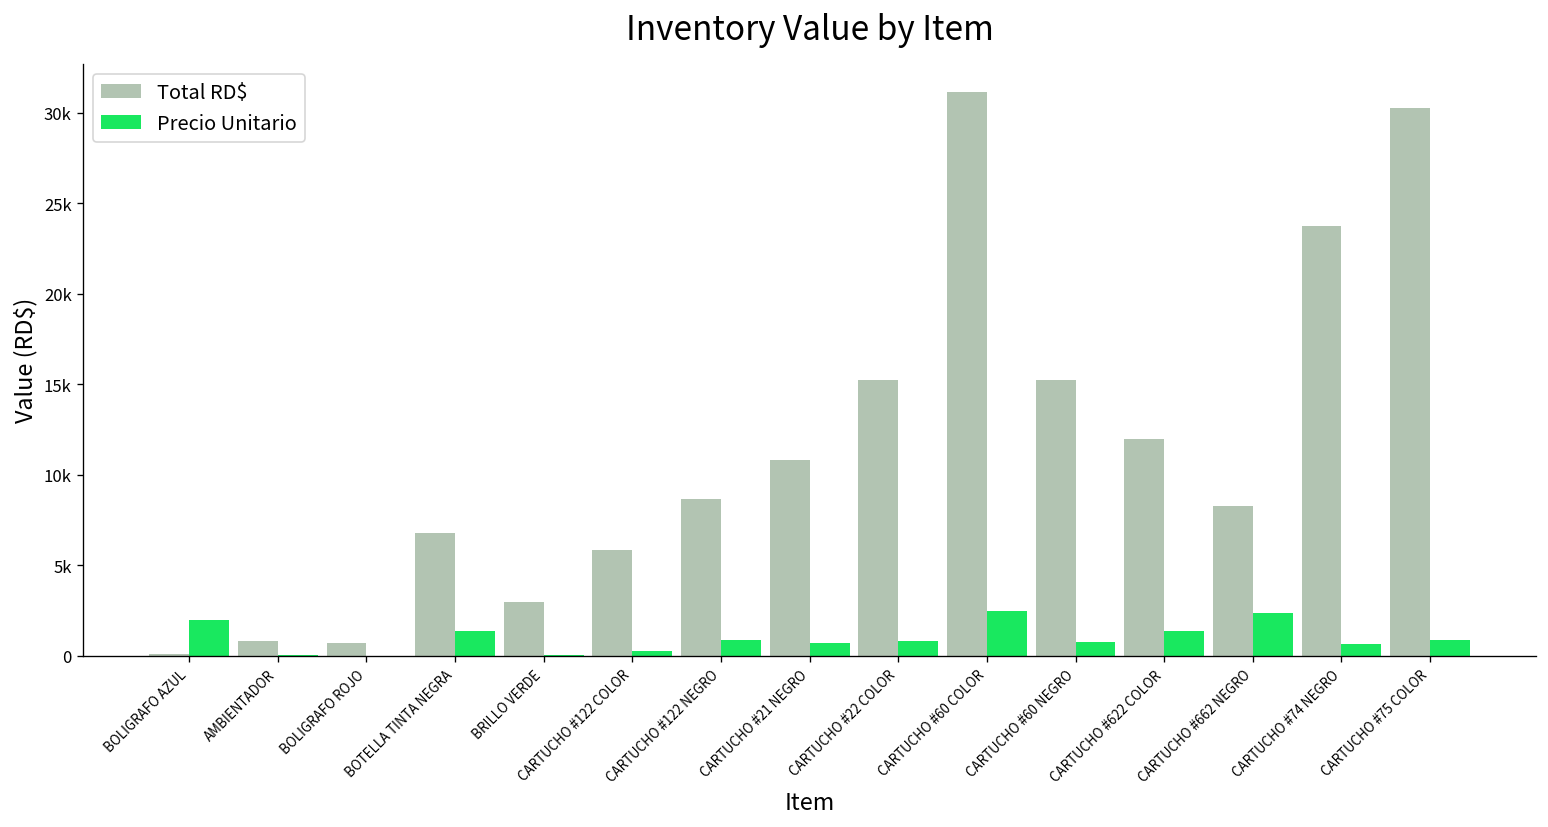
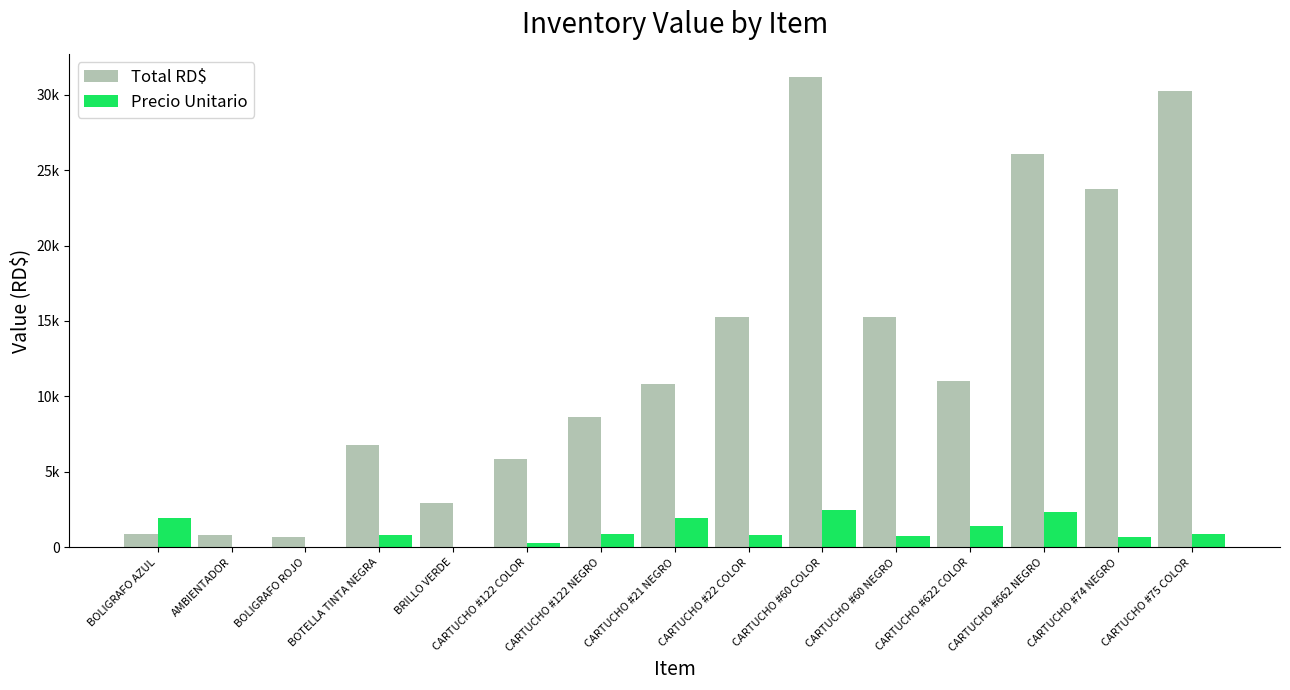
Total RD$, BOLIGRAFO AZUL: 100 -> 900
Precio Unitario, BOTELLA TINTA NEGRA: 1400 -> 900
Precio Unitario, CARTUCHO #21 NEGRO: 700 -> 1900
Total RD$, CARTUCHO #622 COLOR: 12000 -> 11000
Total RD$, CARTUCHO #662 NEGRO: 8300 -> 26000
